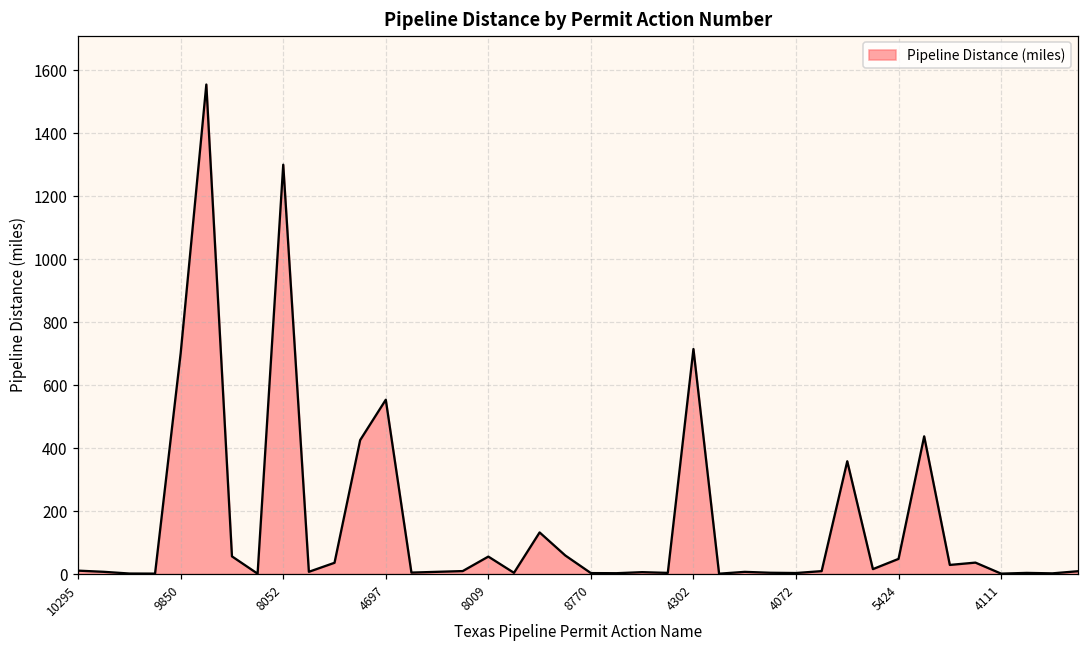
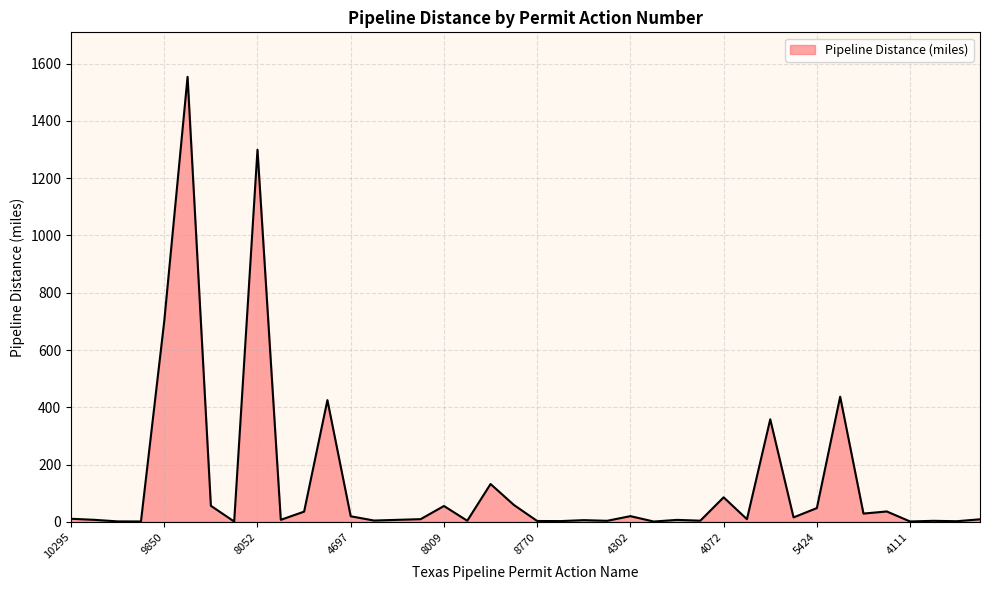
4697: 550 -> 20
4302: 710 -> 20
4072: 0 -> 90
